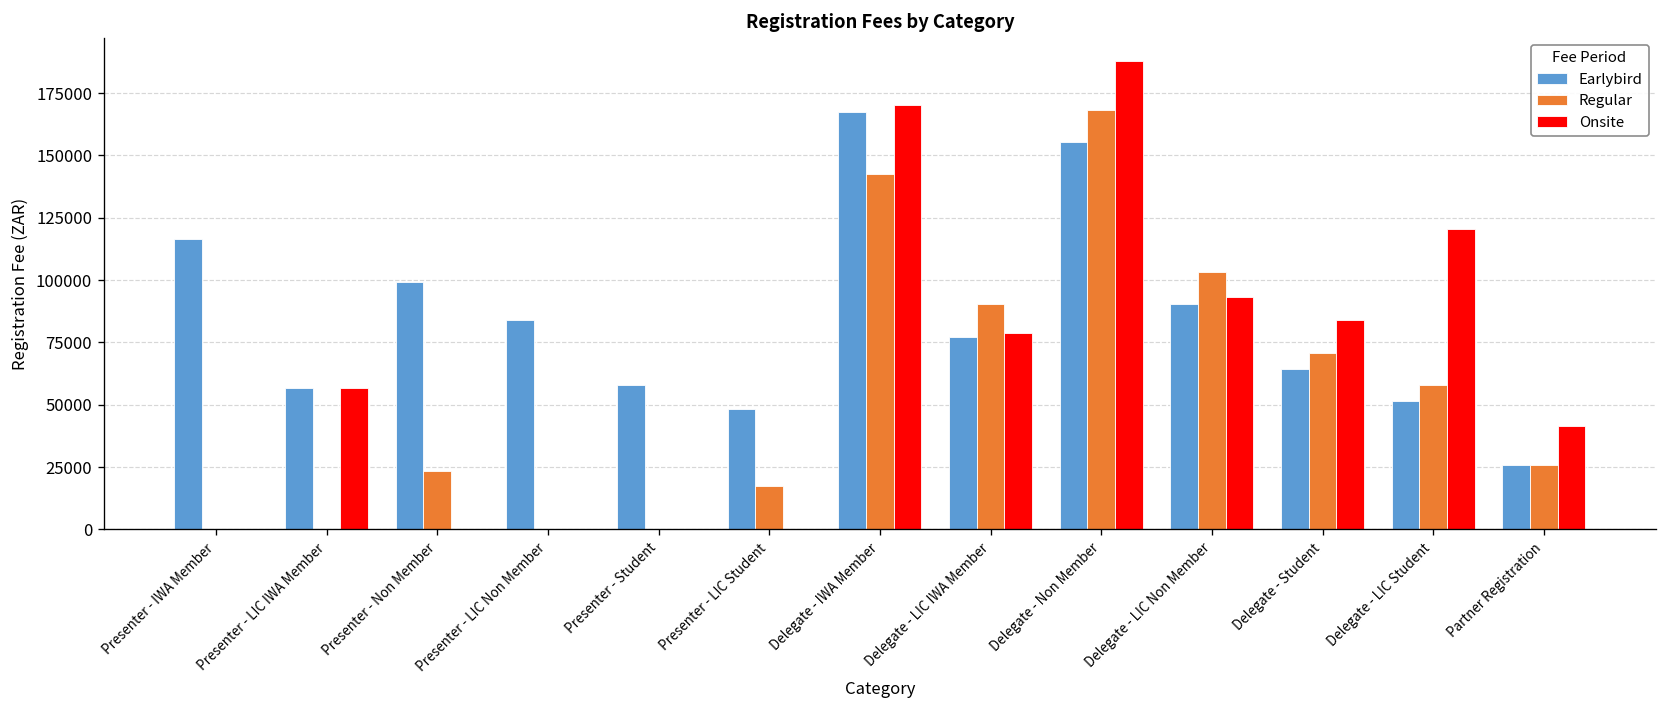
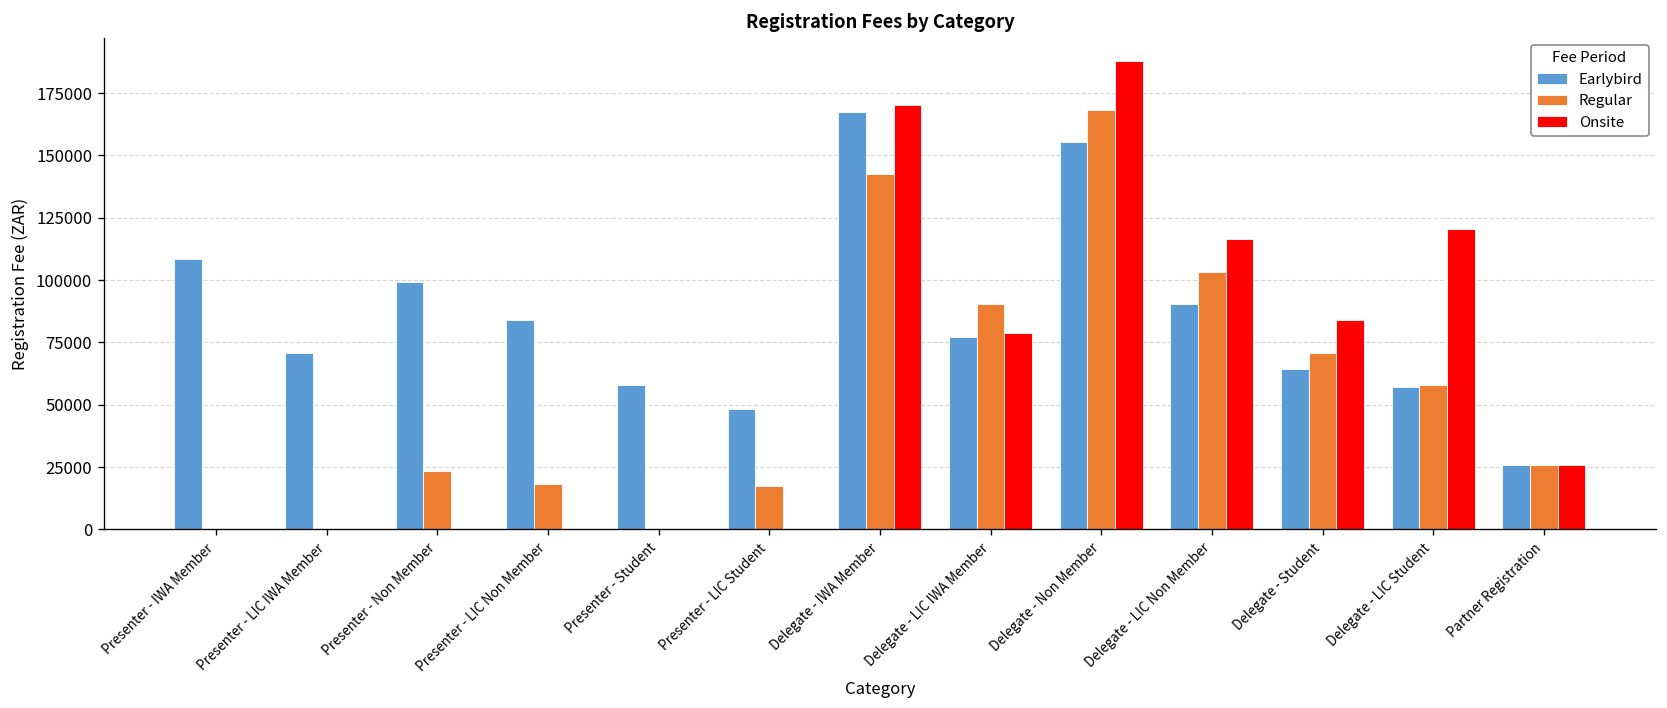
Earlybird, Presenter - IWA Member: 116000 -> 108000
Earlybird, Presenter - LIC IWA Member: 57000 -> 71000
Onsite, Presenter - LIC IWA Member: 57000 -> 0
Regular, Presenter - LIC Non Member: 0 -> 18000
Onsite, Delegate - LIC Non Member: 93000 -> 116000
Earlybird, Delegate - LIC Student: 51000 -> 57000
Onsite, Partner Registration: 42000 -> 26000
